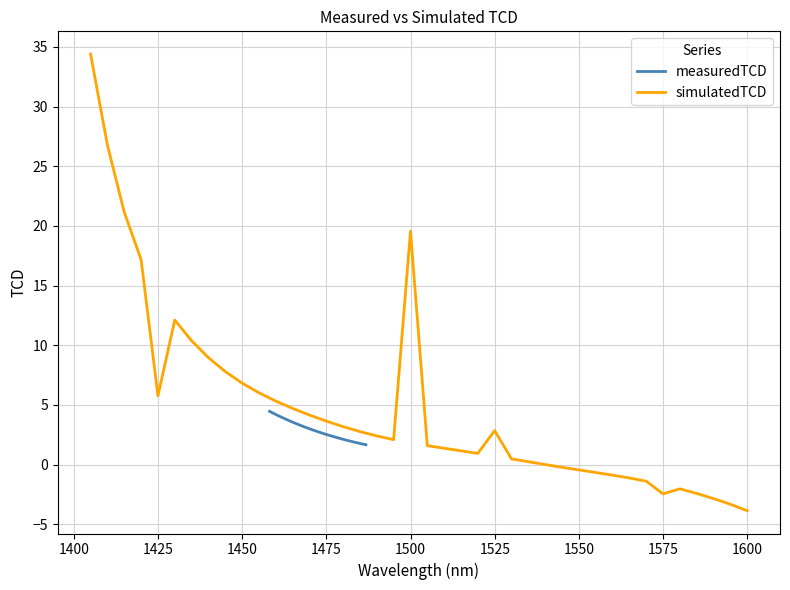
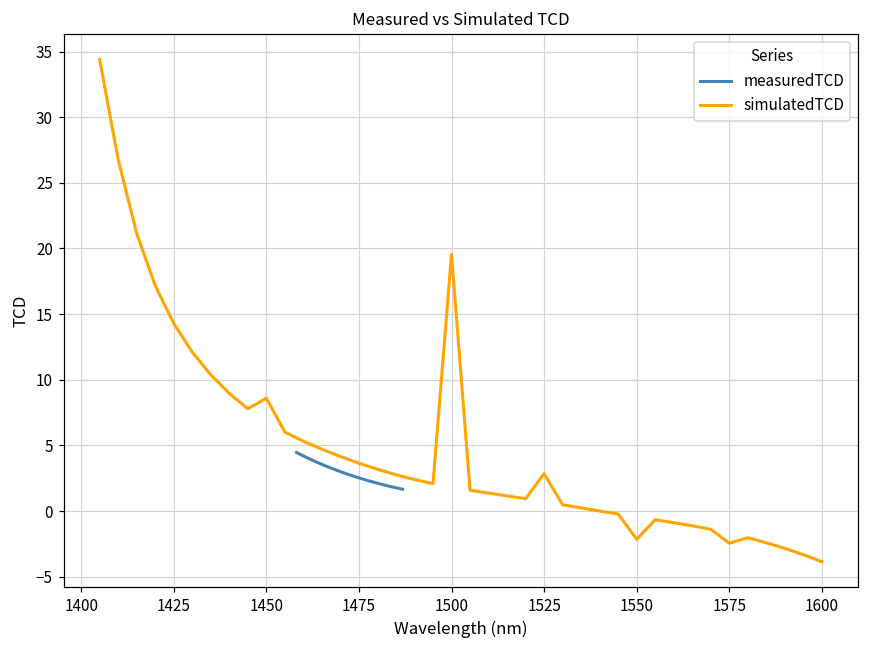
simulatedTCD, 1425: 5.8 -> 14.3
simulatedTCD, 1450: 6.8 -> 8.6
simulatedTCD, 1550: -0.4 -> -2.1
